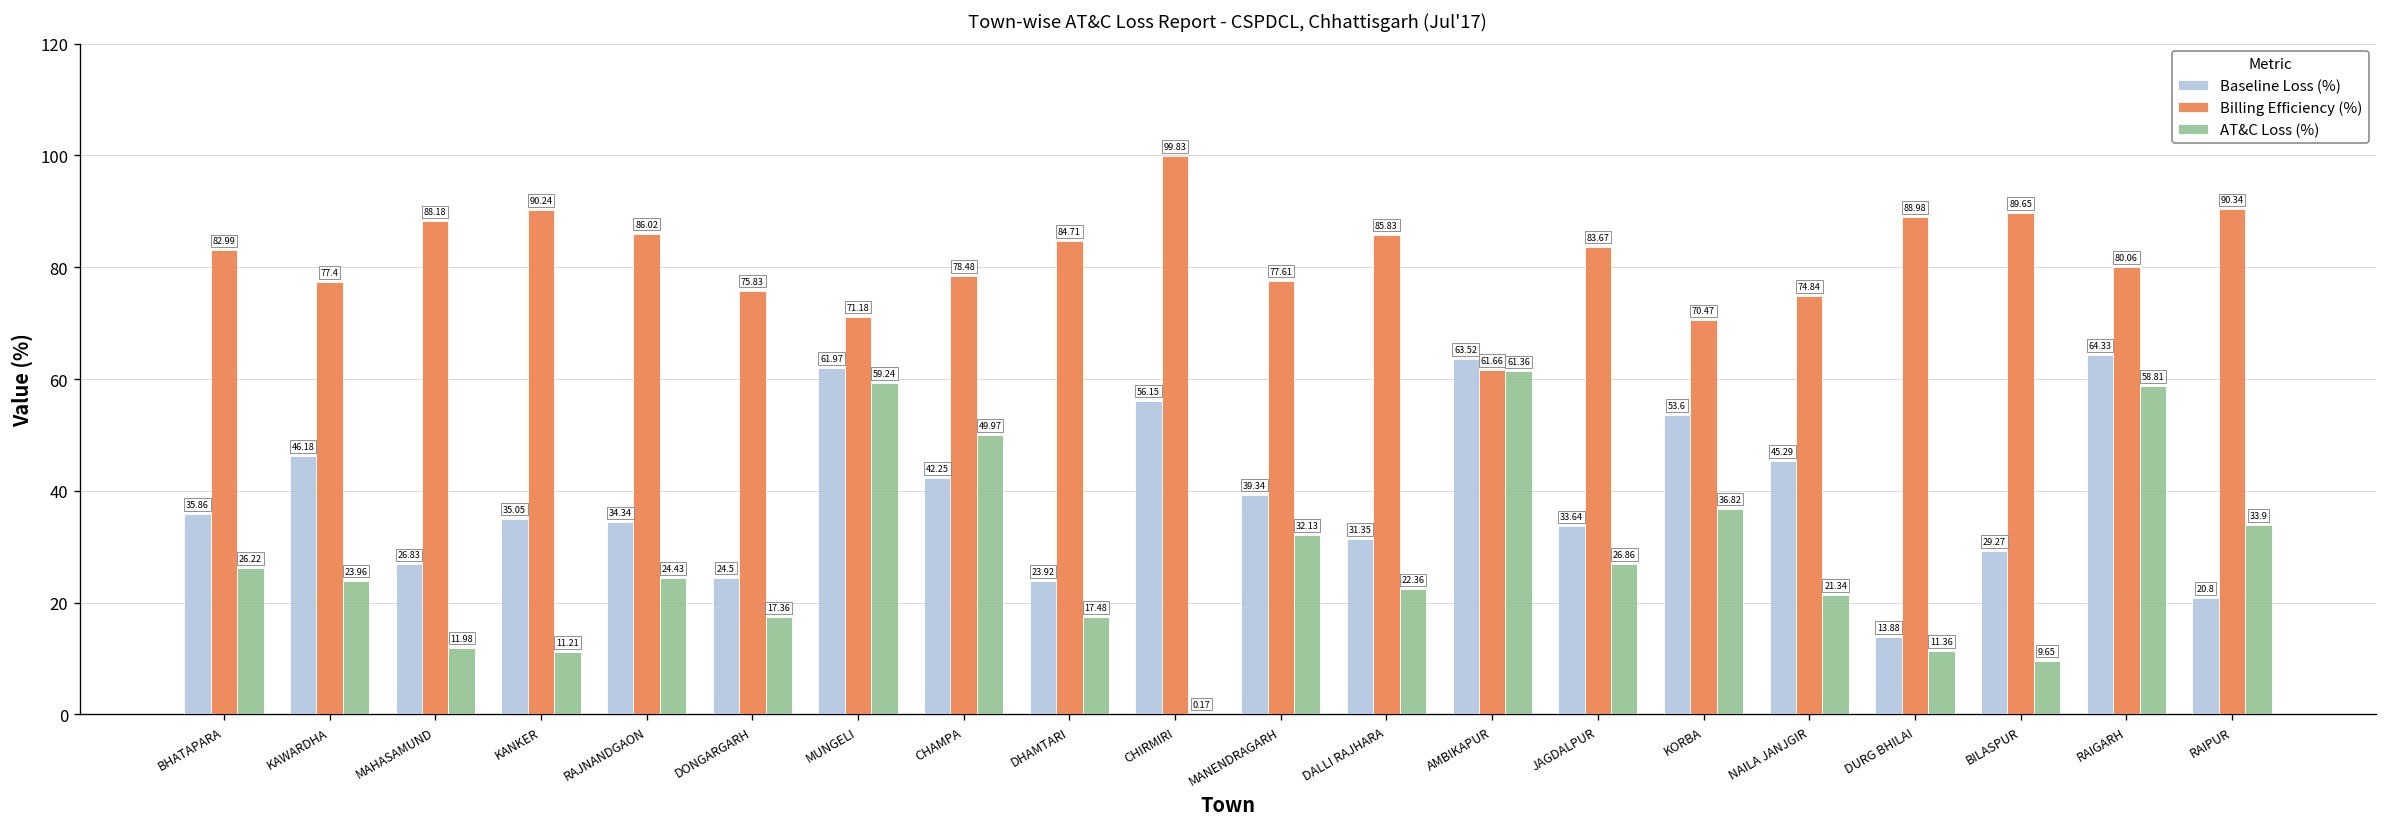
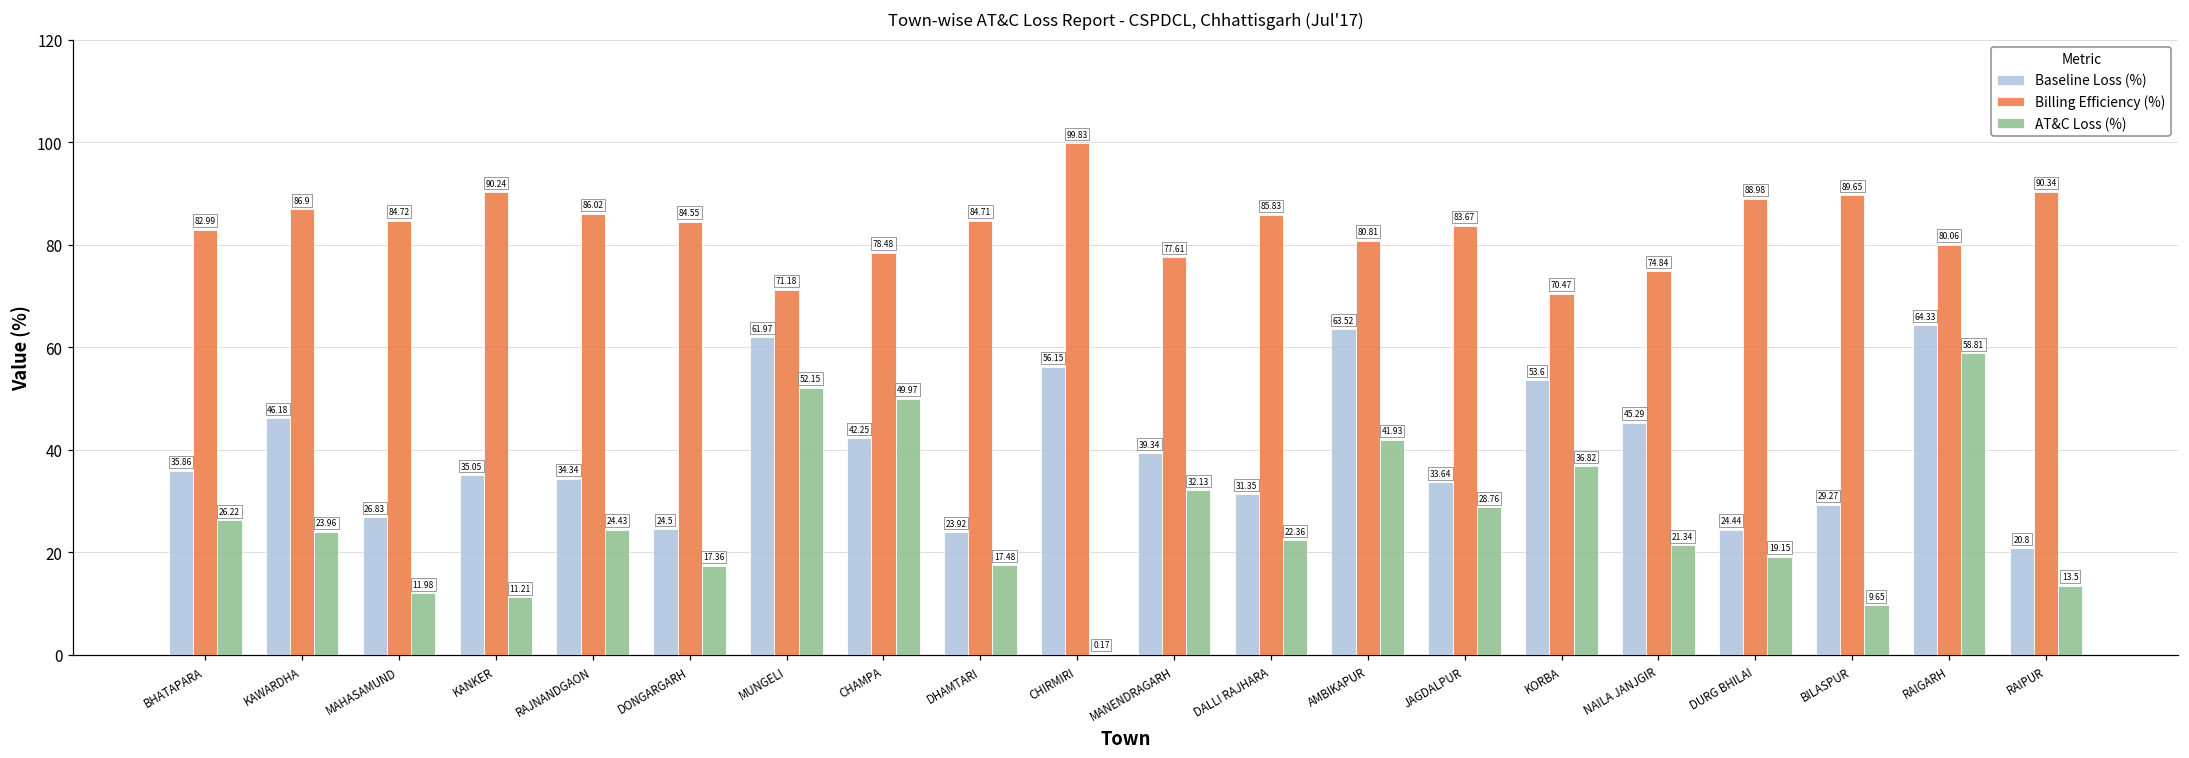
Billing Efficiency (%), KAWARDHA: 77.4 -> 86.9
Billing Efficiency (%), MAHASAMUND: 88.18 -> 84.72
Billing Efficiency (%), DONGARGARH: 75.83 -> 84.55
AT&C Loss (%), MUNGELI: 59.24 -> 52.15
Billing Efficiency (%), AMBIKAPUR: 61.66 -> 80.81
AT&C Loss (%), AMBIKAPUR: 61.36 -> 41.93
AT&C Loss (%), JAGDALPUR: 26.86 -> 28.76
Baseline Loss (%), DURG BHILAI: 13.88 -> 24.44
AT&C Loss (%), DURG BHILAI: 11.36 -> 19.15
AT&C Loss (%), RAIPUR: 33.9 -> 13.5
